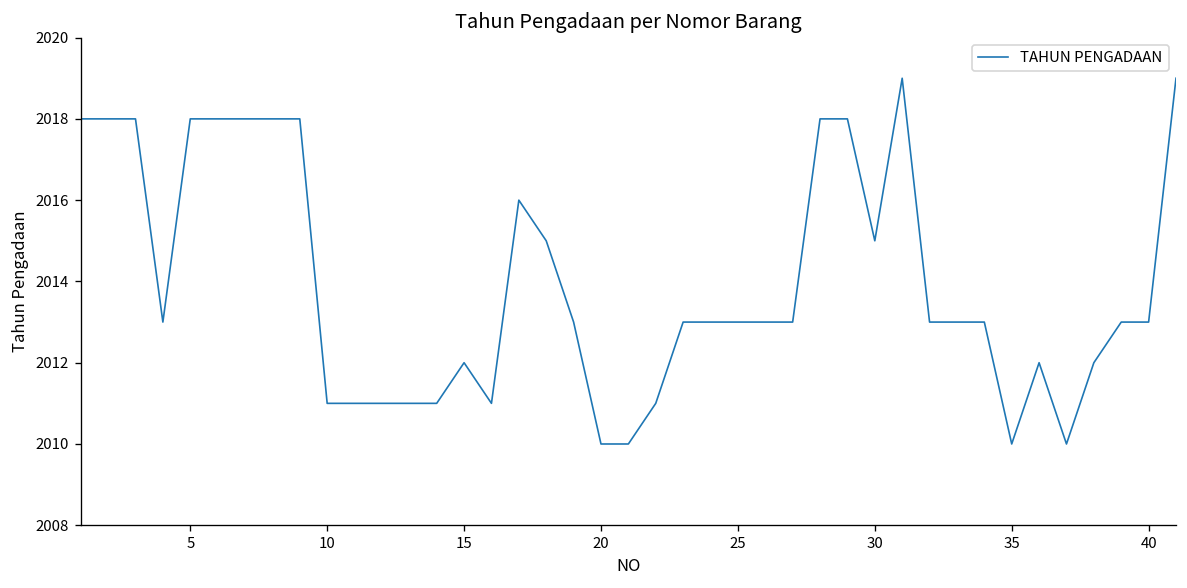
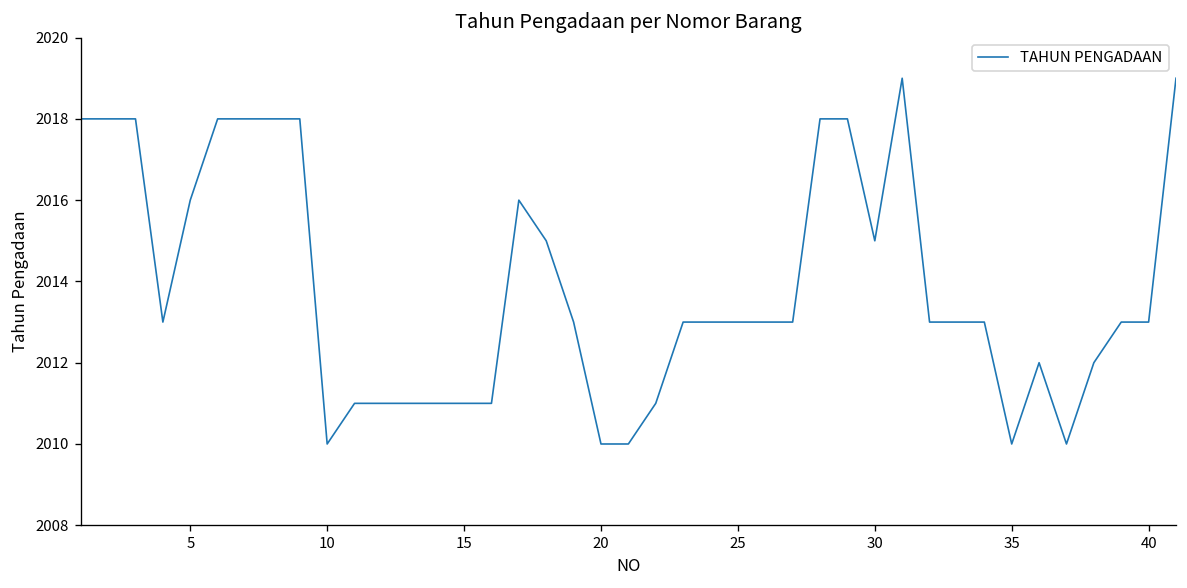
5: 2018 -> 2016
10: 2011 -> 2010
15: 2012 -> 2011
